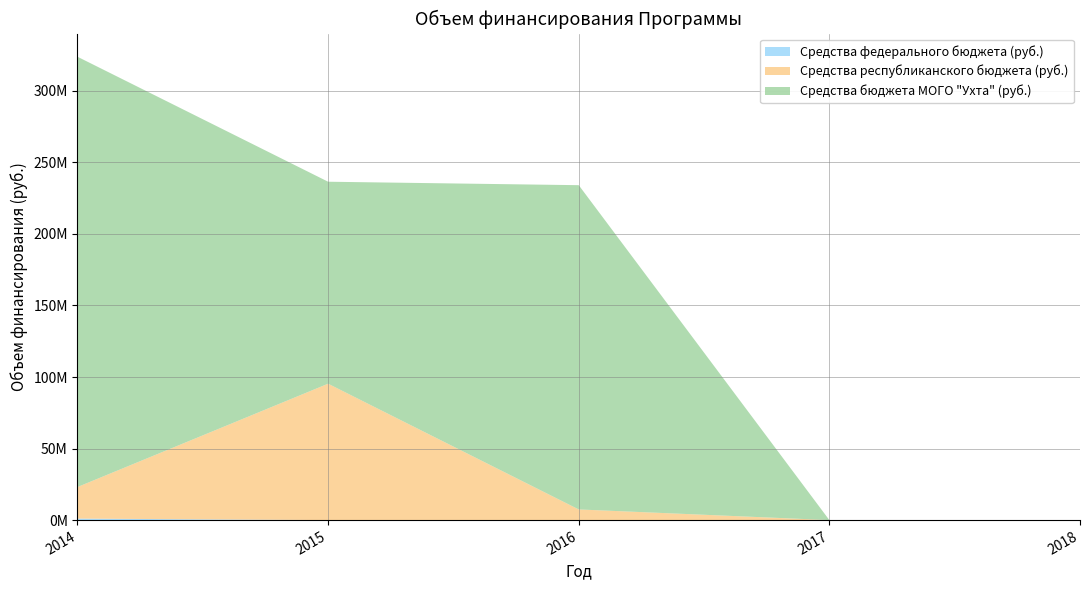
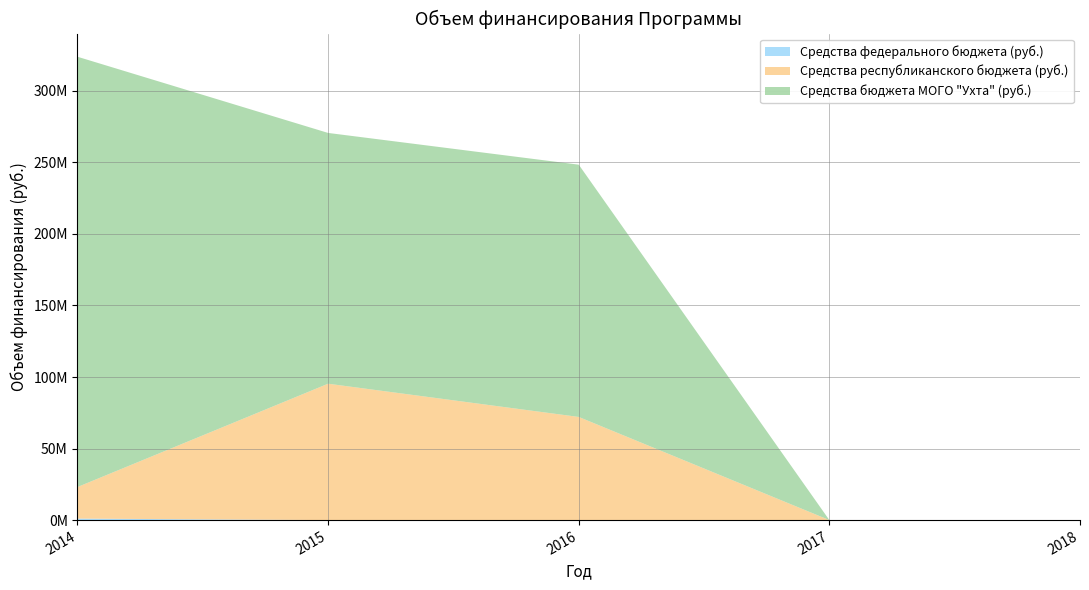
Средства бюджета МОГО "Ухта" (руб.), 2015: 141000000 -> 175000000
Средства республиканского бюджета (руб.), 2016: 7000000 -> 72000000
Средства бюджета МОГО "Ухта" (руб.), 2016: 227000000 -> 176000000
